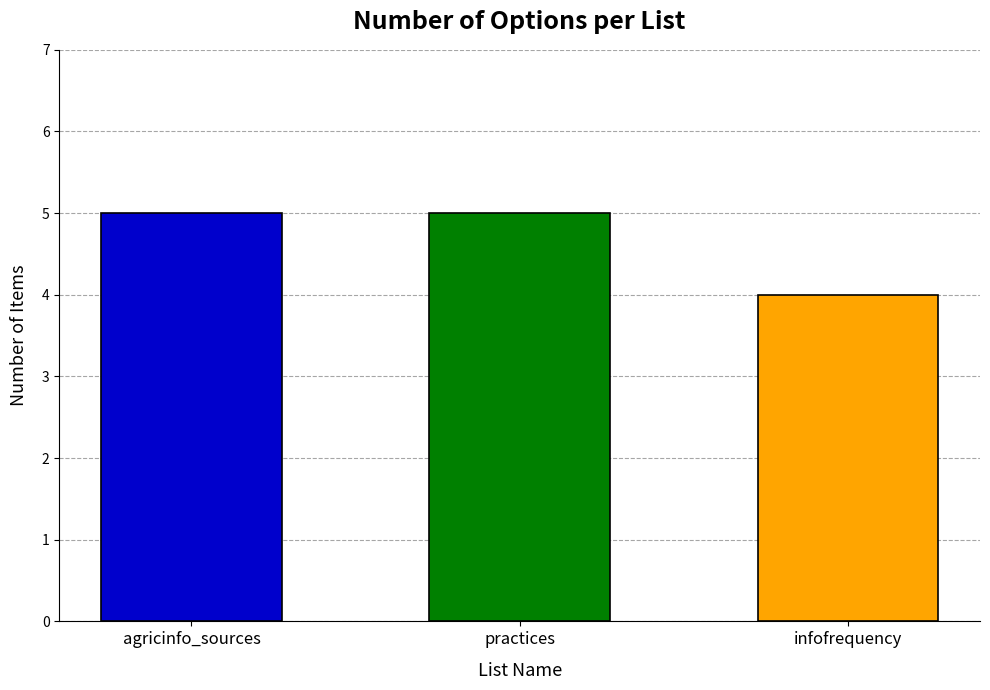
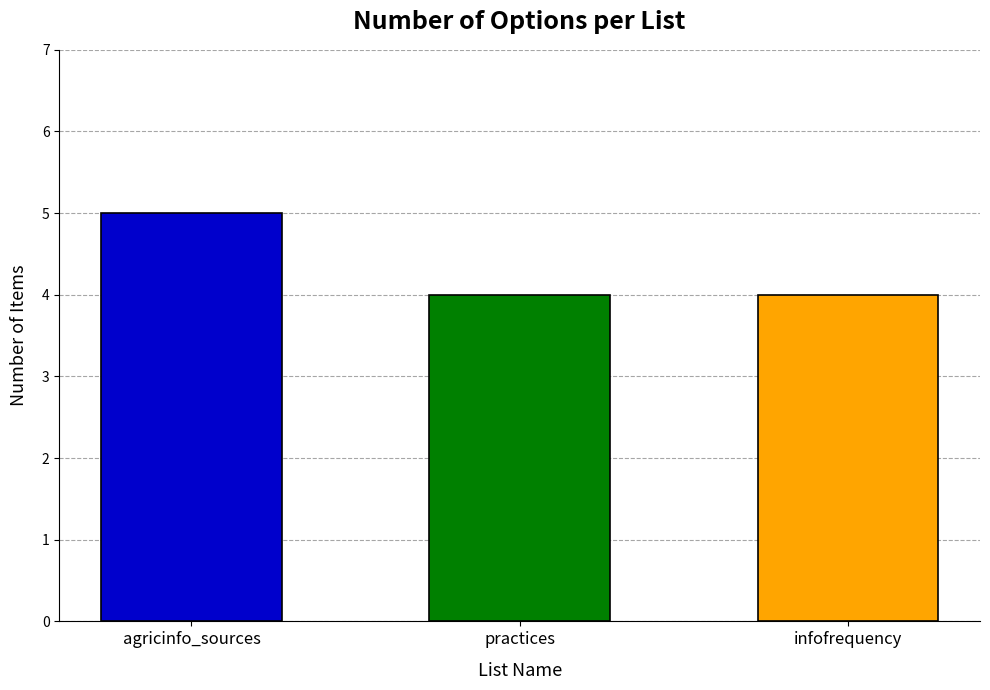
practices: 5 -> 4
